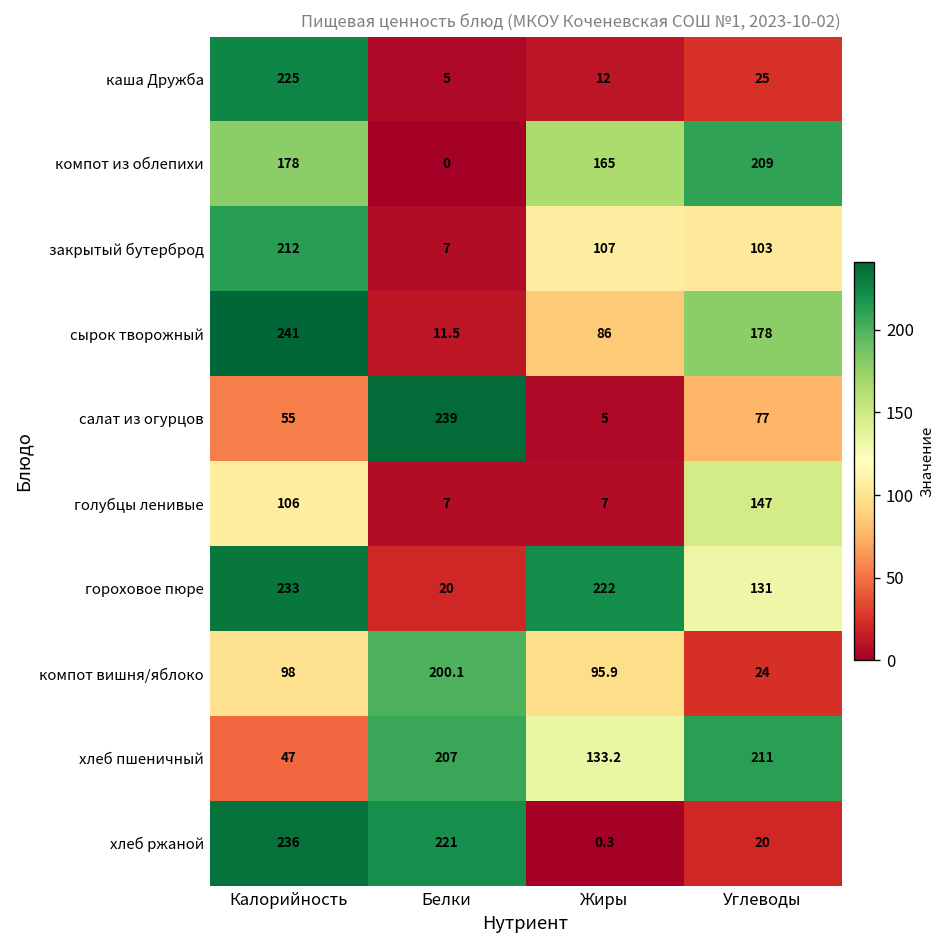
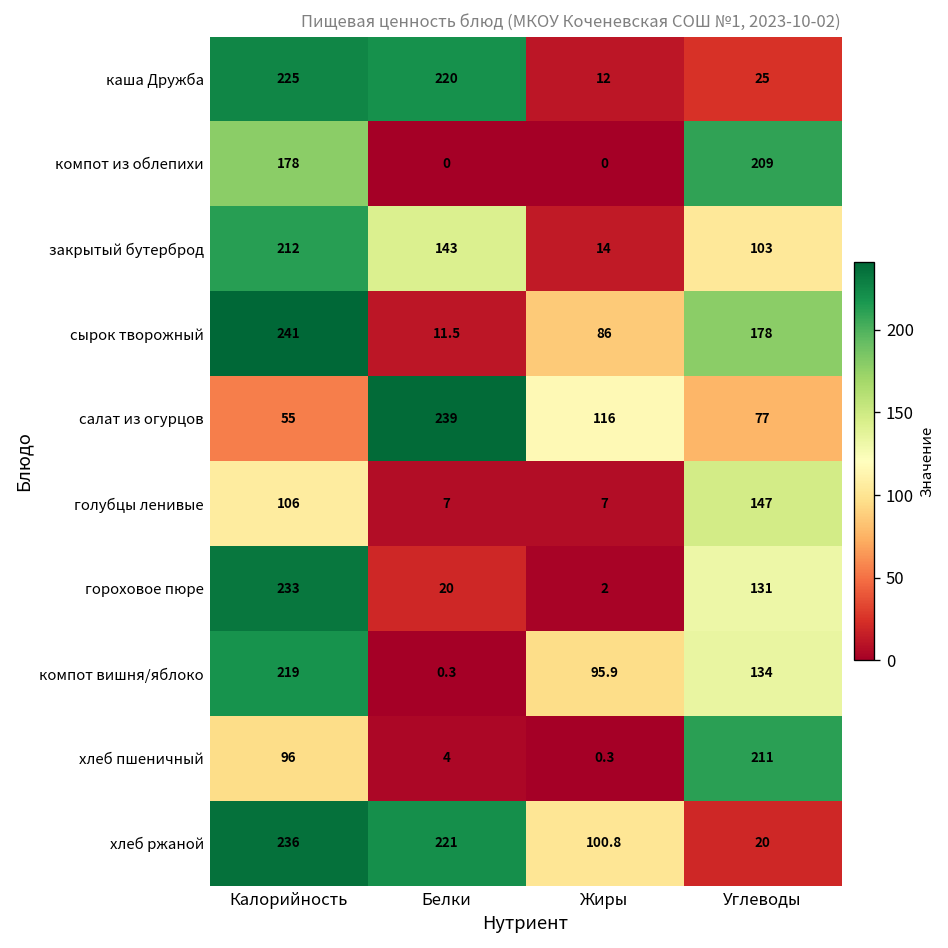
каша Дружба, Белки: 5 -> 220
компот из облепихи, Жиры: 165 -> 0
закрытый бутерброд, Белки: 7 -> 143
закрытый бутерброд, Жиры: 107 -> 14
салат из огурцов, Жиры: 5 -> 116
гороховое пюре, Жиры: 222 -> 2
компот вишня/яблоко, Калорийность: 98 -> 219
компот вишня/яблоко, Белки: 200.1 -> 0.3
компот вишня/яблоко, Углеводы: 24 -> 134
хлеб пшеничный, Калорийность: 47 -> 96
хлеб пшеничный, Белки: 207 -> 4
хлеб пшеничный, Жиры: 133.2 -> 0.3
хлеб ржаной, Жиры: 0.3 -> 100.8
